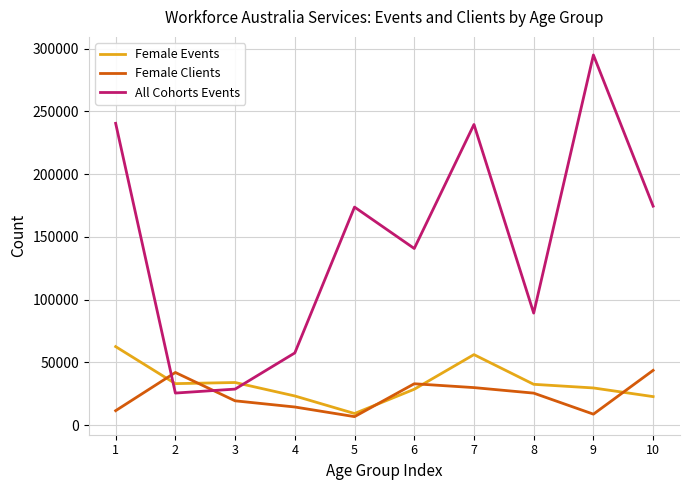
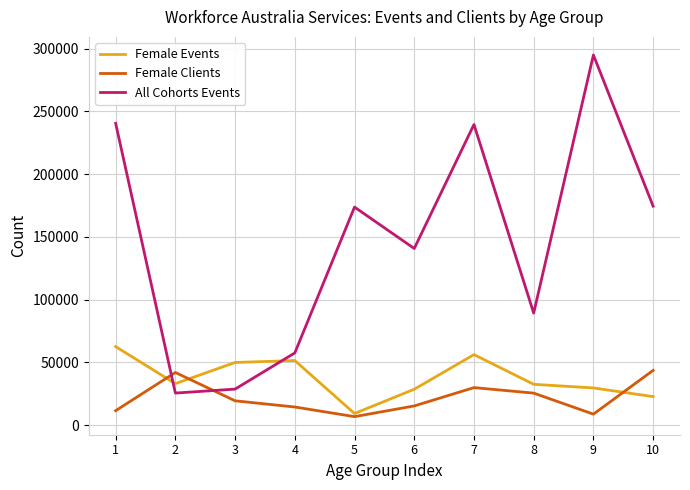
Female Events, 3: 34000 -> 50000
Female Events, 4: 23000 -> 52000
Female Clients, 6: 33000 -> 15000
